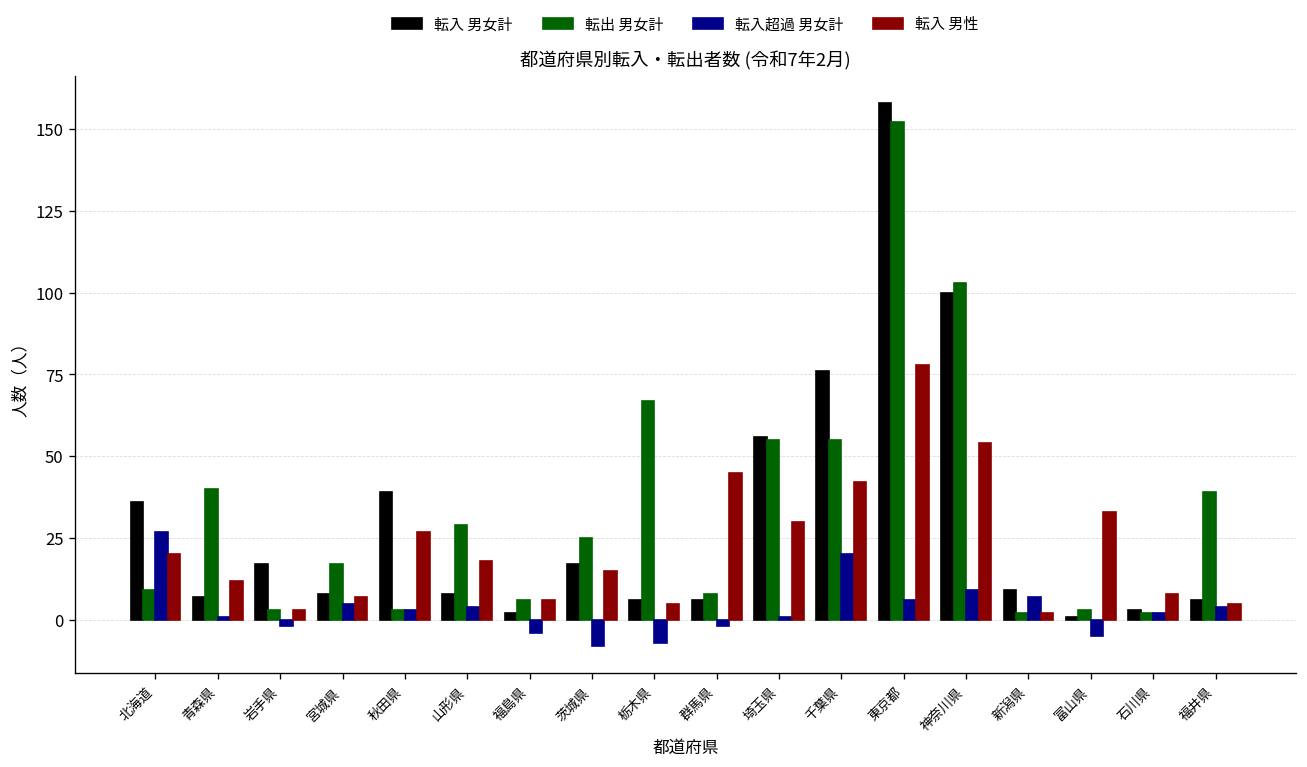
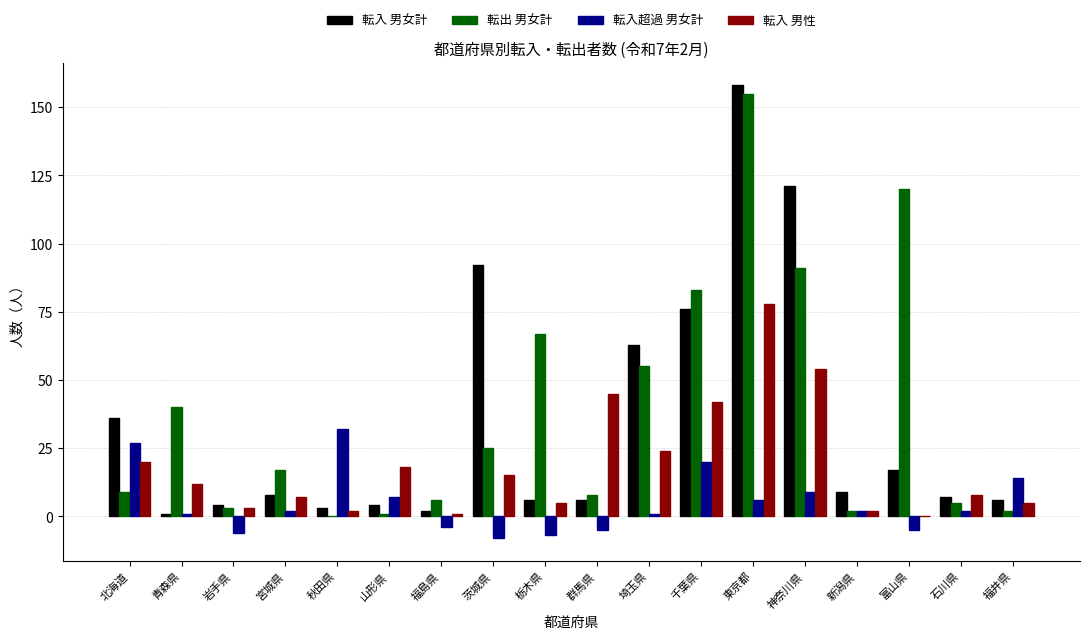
転入 男女計, 青森県: 7 -> 1
転入 男女計, 岩手県: 17 -> 4
転入超過 男女計, 岩手県: -2 -> -6
転入超過 男女計, 宮城県: 5 -> 2
転入 男女計, 秋田県: 39 -> 3
転出 男女計, 秋田県: 3 -> 0
転入超過 男女計, 秋田県: 3 -> 32
転入 男性, 秋田県: 27 -> 2
転入 男女計, 山形県: 8 -> 4
転出 男女計, 山形県: 29 -> 1
転入超過 男女計, 山形県: 4 -> 7
転入 男性, 福島県: 6 -> 1
転入 男女計, 茨城県: 17 -> 92
転入超過 男女計, 群馬県: -2 -> -5
転入 男女計, 埼玉県: 56 -> 63
転入 男性, 埼玉県: 30 -> 24
転出 男女計, 千葉県: 55 -> 83
転出 男女計, 東京都: 152 -> 155
転入 男女計, 神奈川県: 100 -> 121
転出 男女計, 神奈川県: 103 -> 91
転入超過 男女計, 新潟県: 7 -> 2
転入 男女計, 富山県: 1 -> 17
転出 男女計, 富山県: 3 -> 120
転入 男性, 富山県: 33 -> 0
転入 男女計, 石川県: 3 -> 7
転出 男女計, 石川県: 2 -> 5
転出 男女計, 福井県: 39 -> 2
転入超過 男女計, 福井県: 4 -> 14
